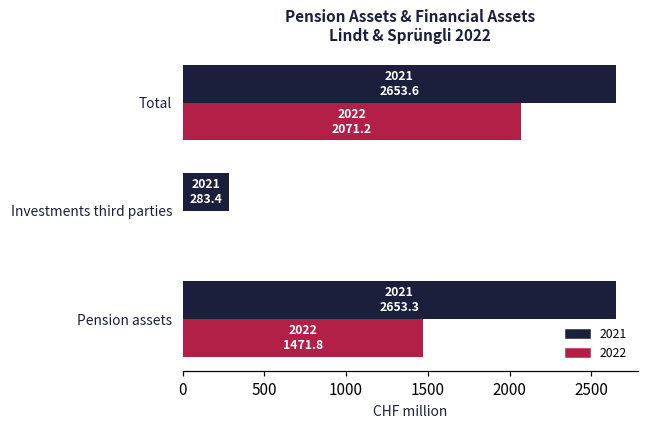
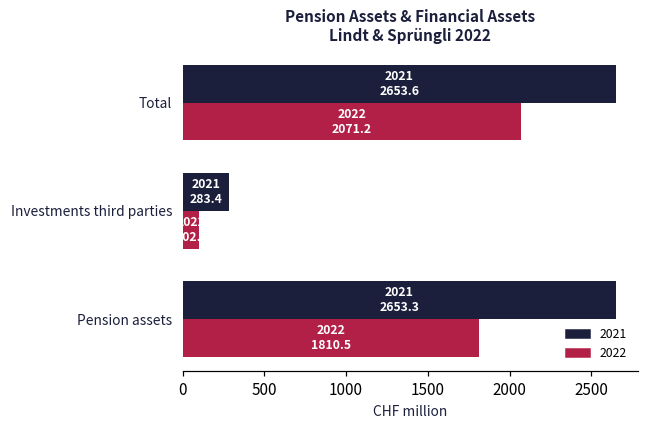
2022, Investments third parties: 0 -> 100
2022, Pension assets: 1471.8 -> 1810.5
